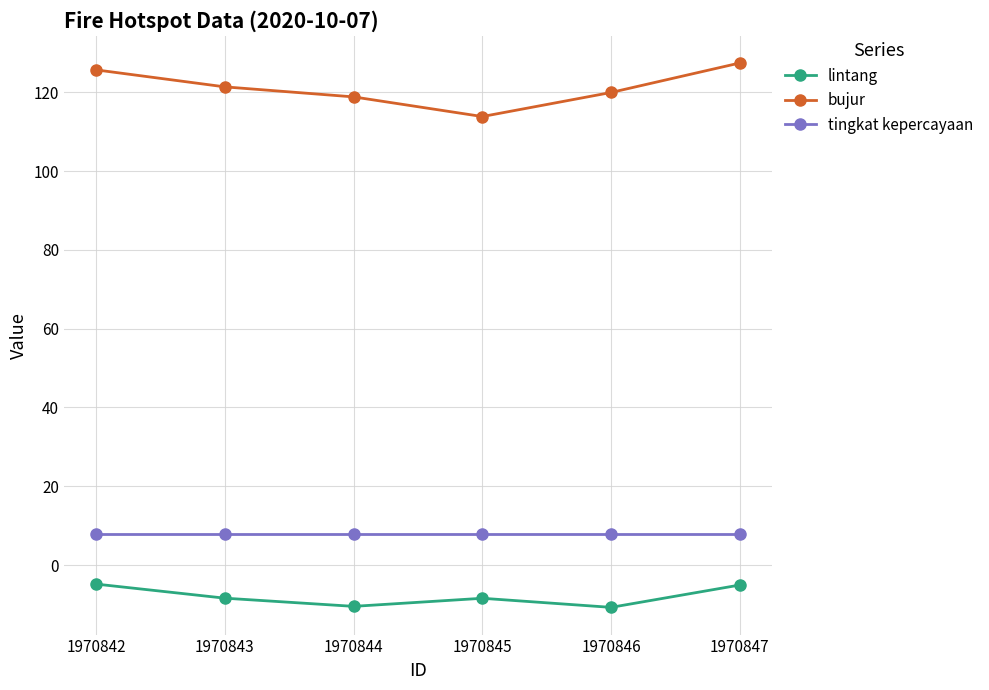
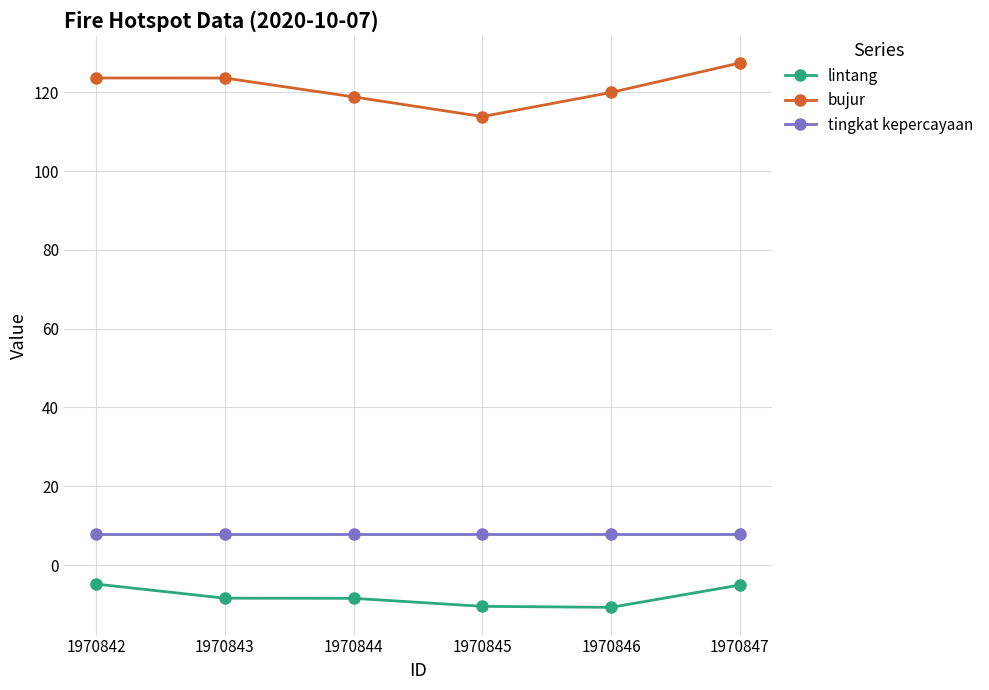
bujur, 1970842: 126 -> 124
bujur, 1970843: 121 -> 124
lintang, 1970844: -10 -> -8
lintang, 1970845: -8 -> -10
